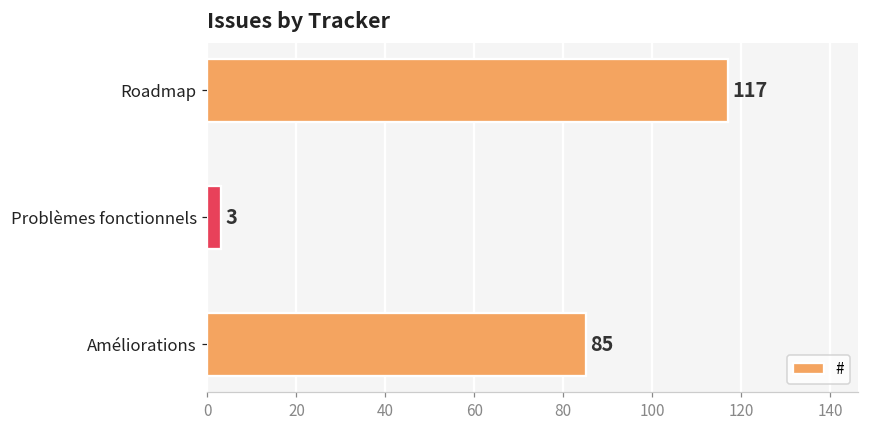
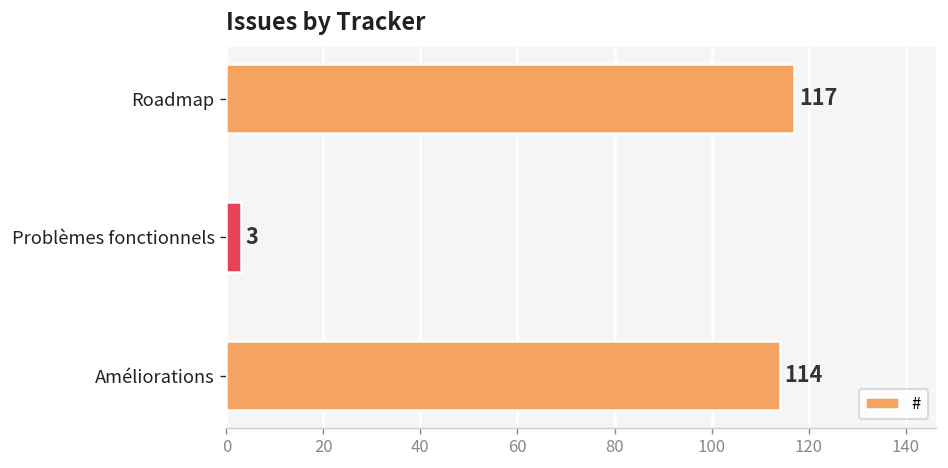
Améliorations: 85 -> 114
